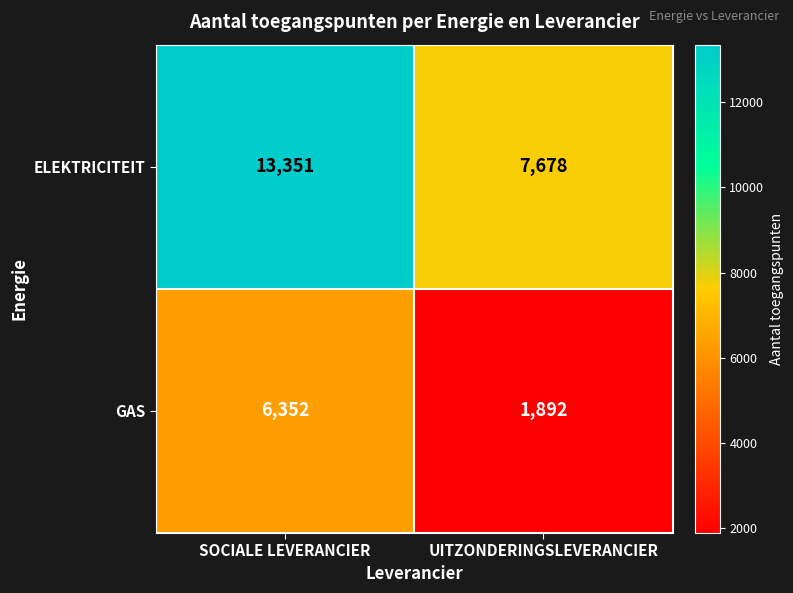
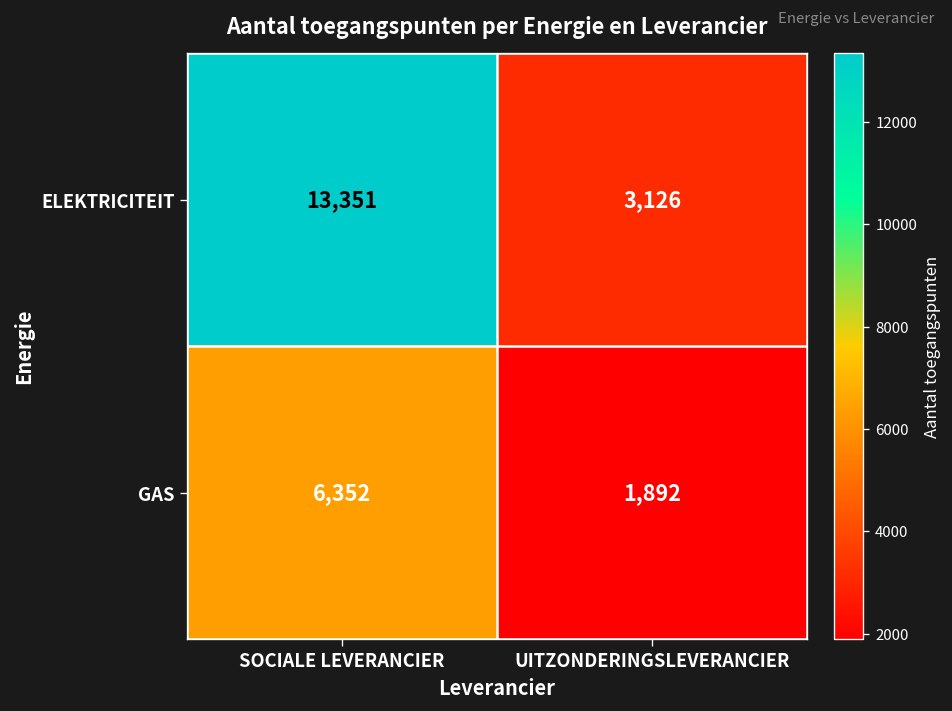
ELEKTRICITEIT, UITZONDERINGSLEVERANCIER: 7,678 -> 3,126
